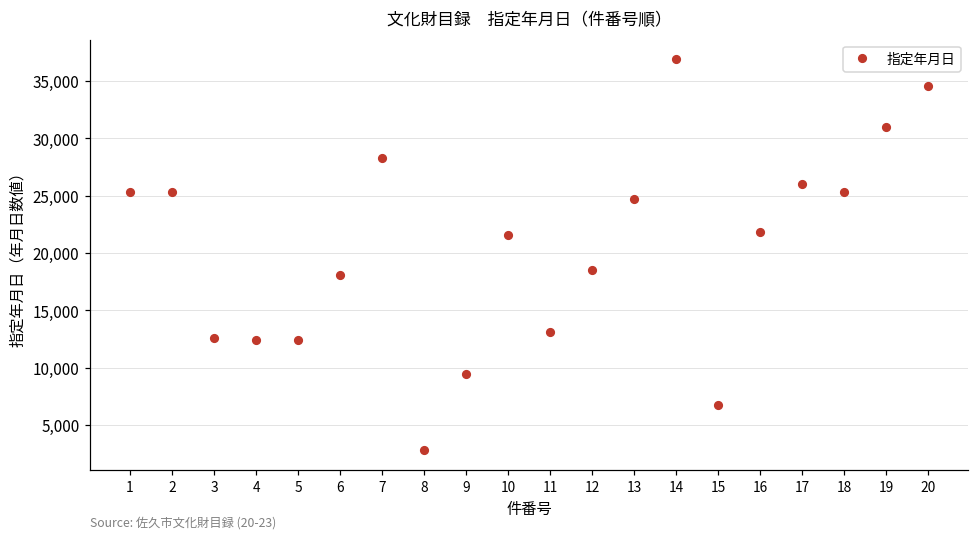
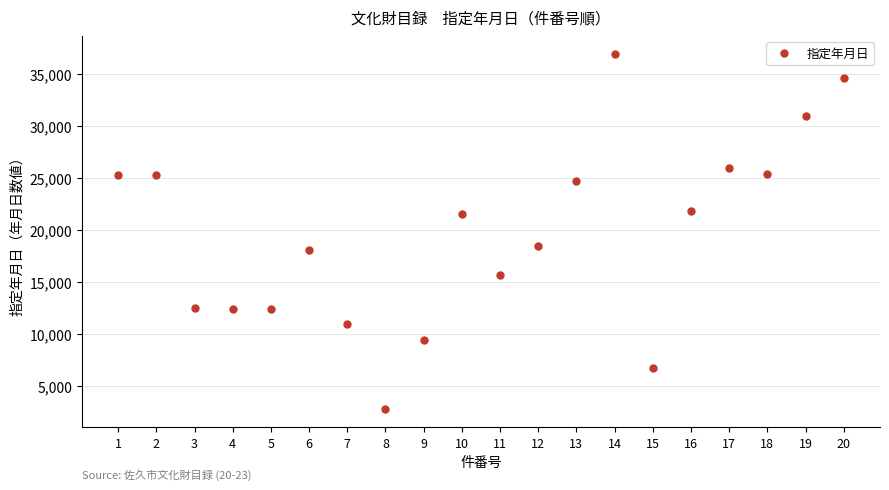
7: 28,300 -> 11,000
11: 13,100 -> 15,700
